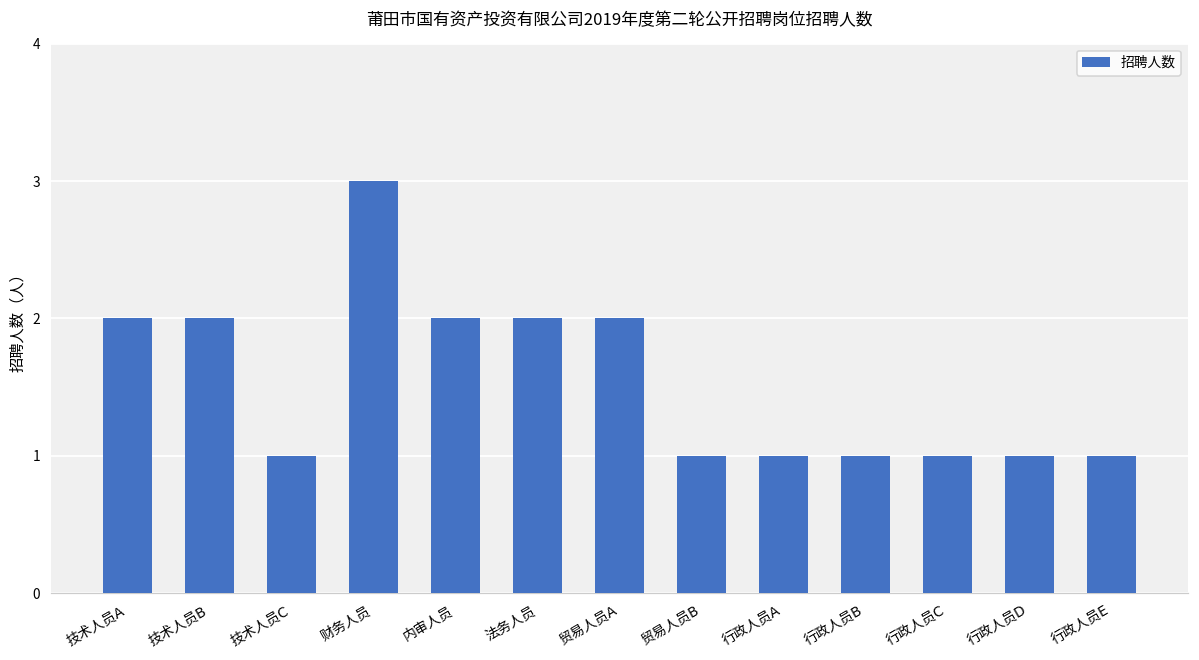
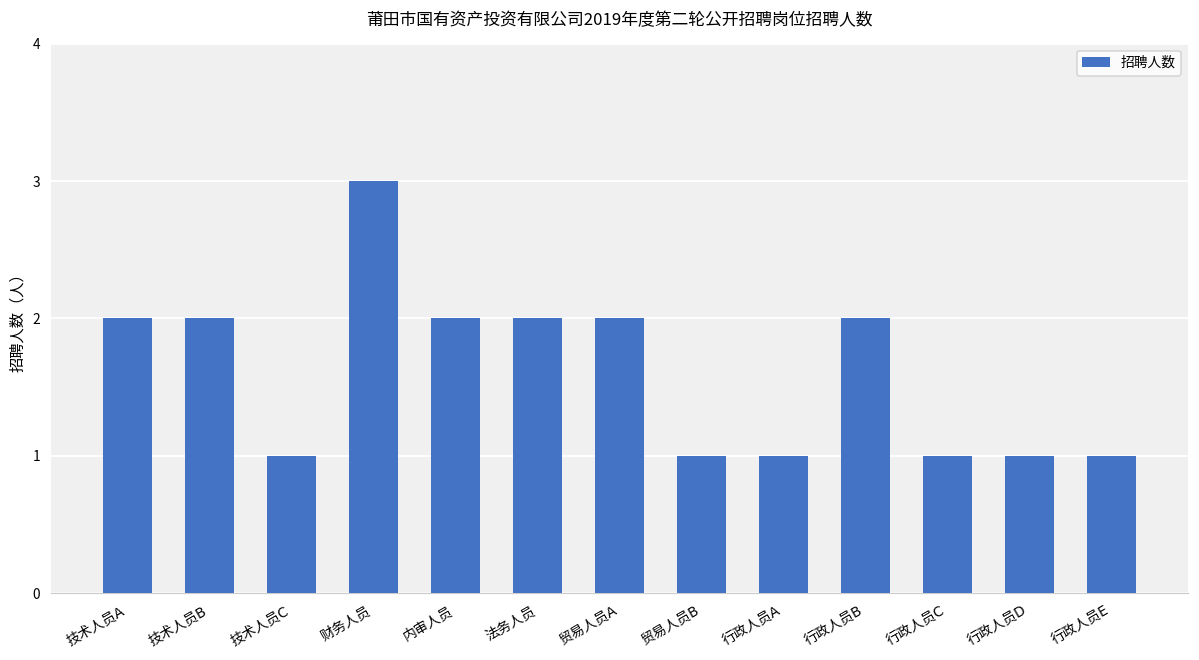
行政人员B: 1 -> 2
